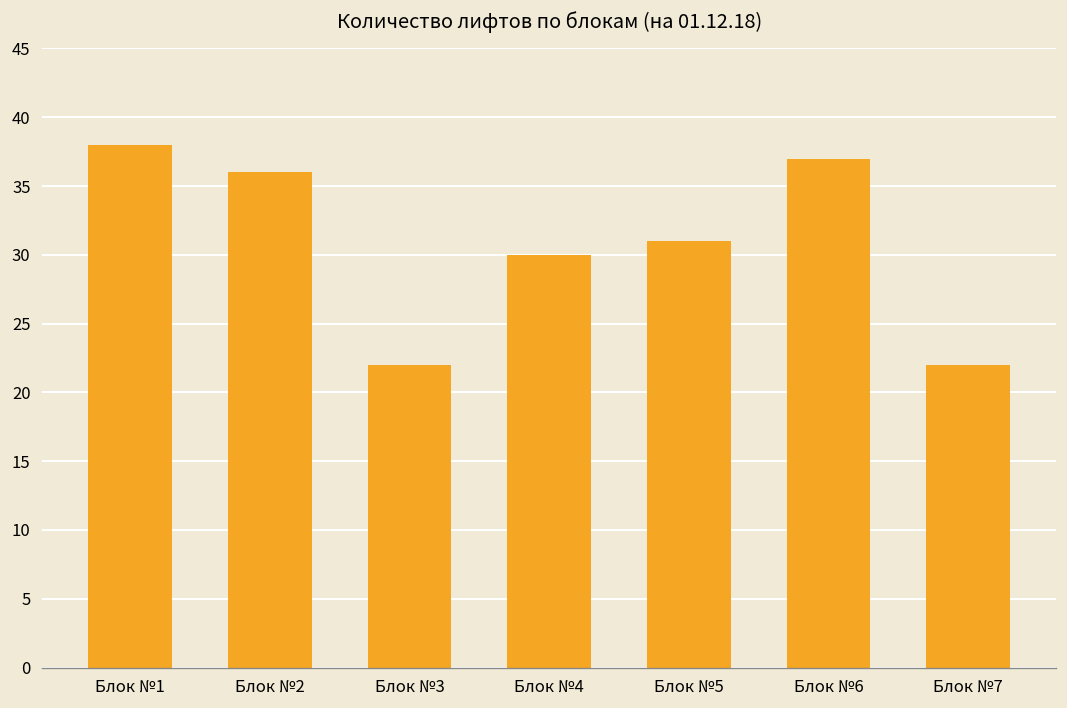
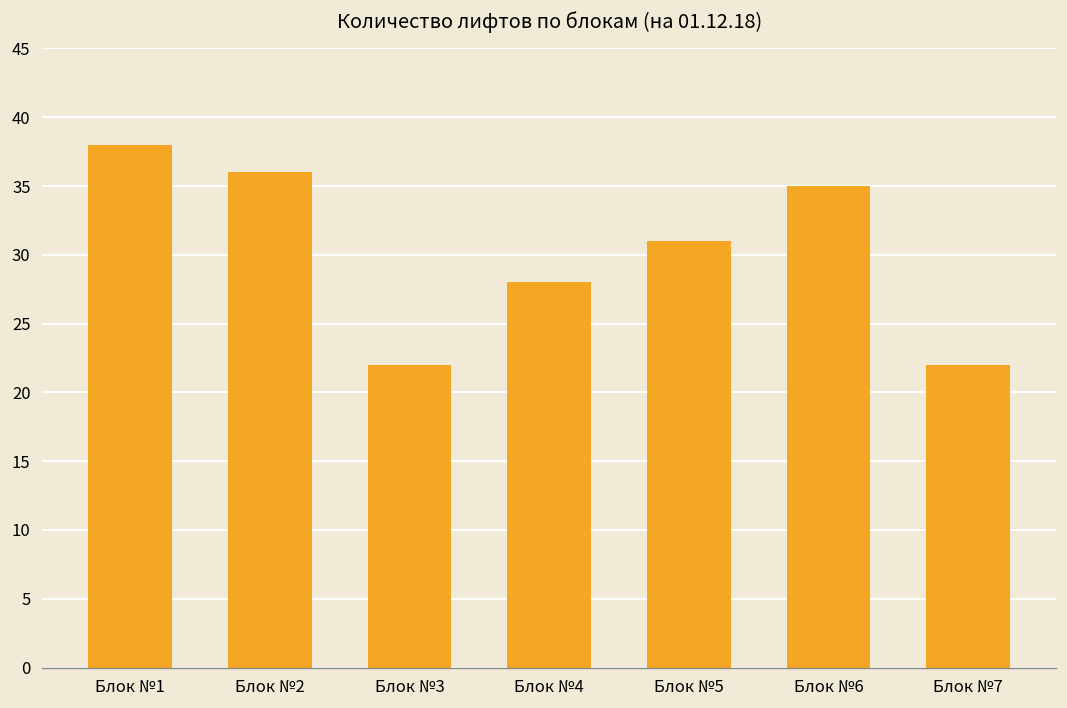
Блок №4: 30 -> 28
Блок №6: 37 -> 35
